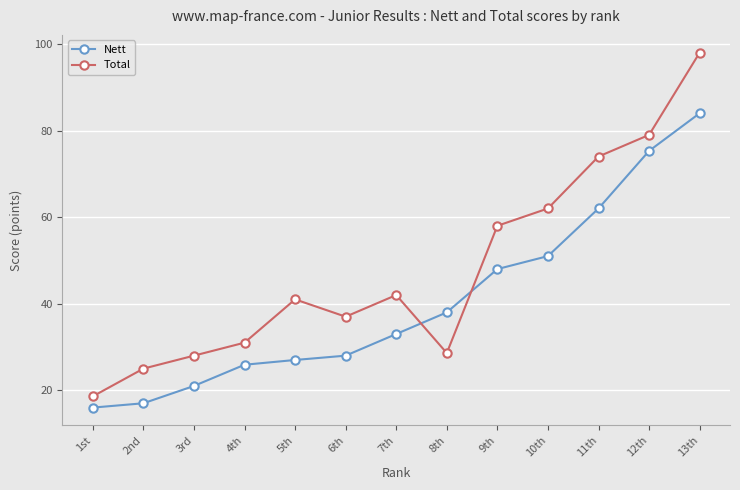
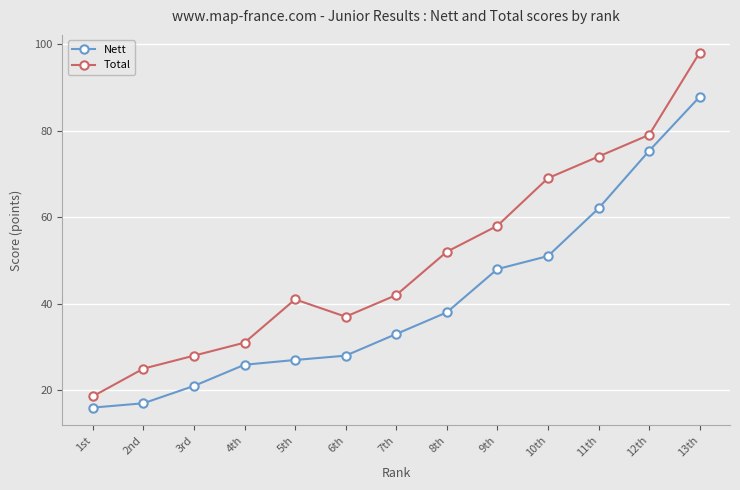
Total, 8th: 29 -> 52
Total, 10th: 62 -> 69
Nett, 13th: 84 -> 88
